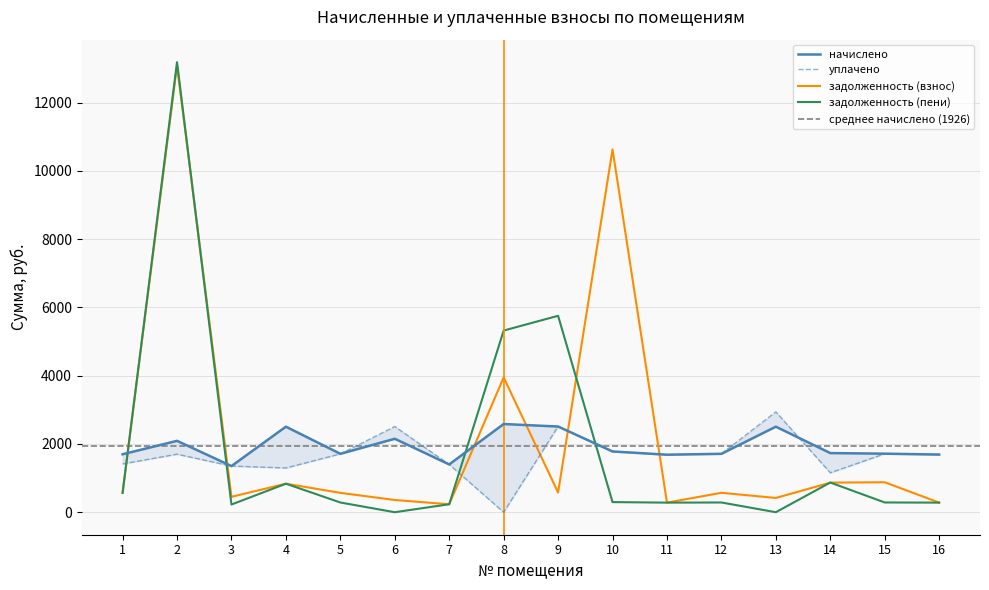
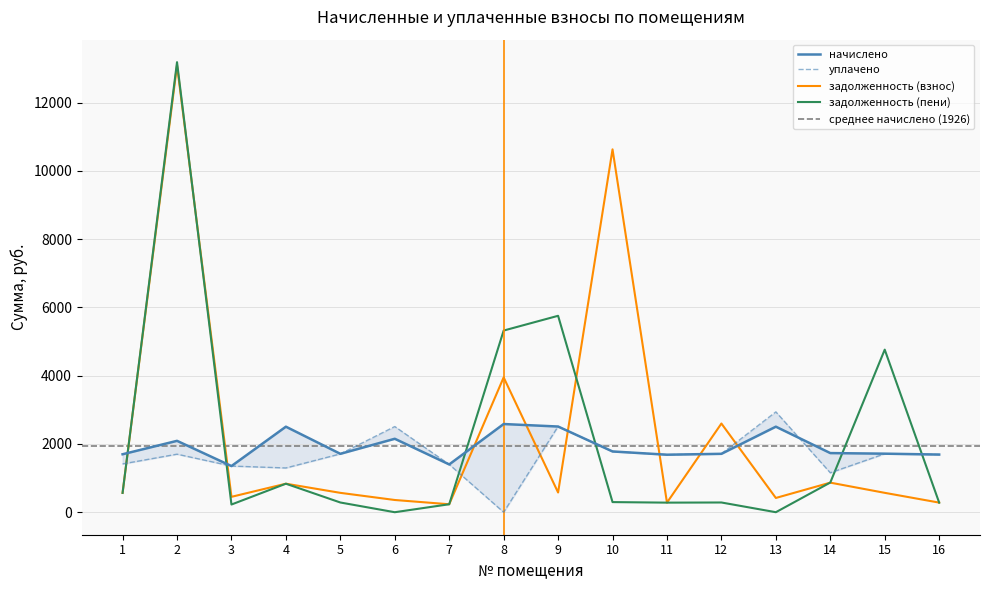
задолженность (взнос), 12: 600 -> 2600
задолженность (взнос), 15: 900 -> 600
задолженность (пени), 15: 300 -> 4800
